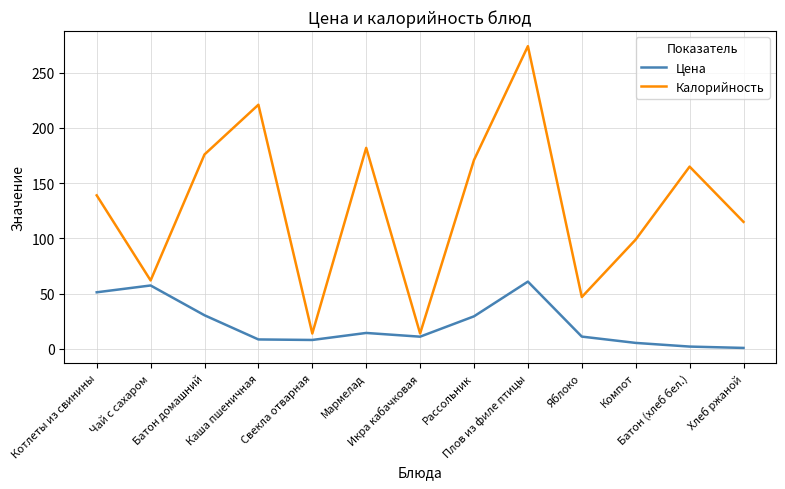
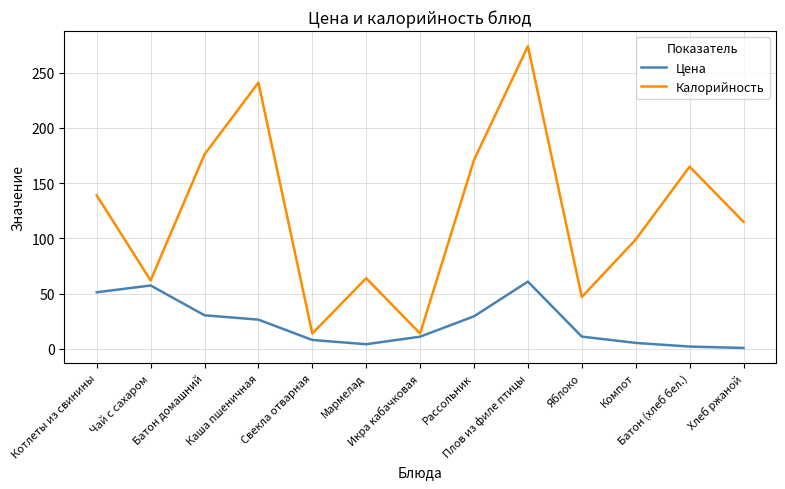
Цена, Каша пшеничная: 9 -> 27
Калорийность, Каша пшеничная: 221 -> 241
Цена, Мармелад: 15 -> 4
Калорийность, Мармелад: 182 -> 64
